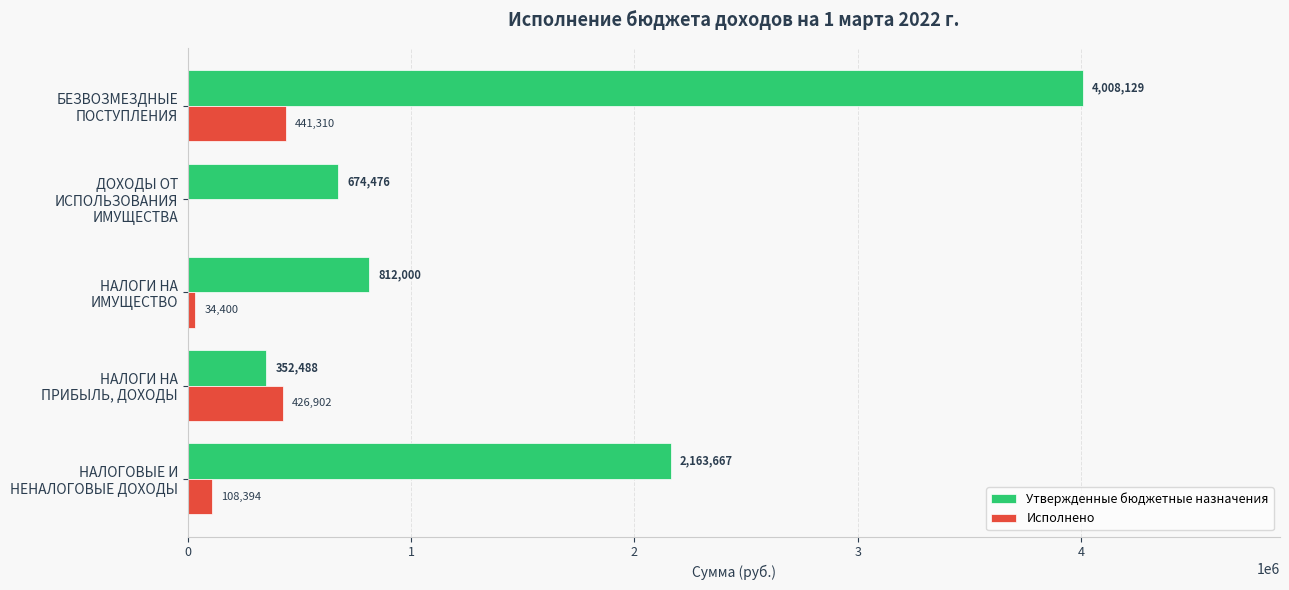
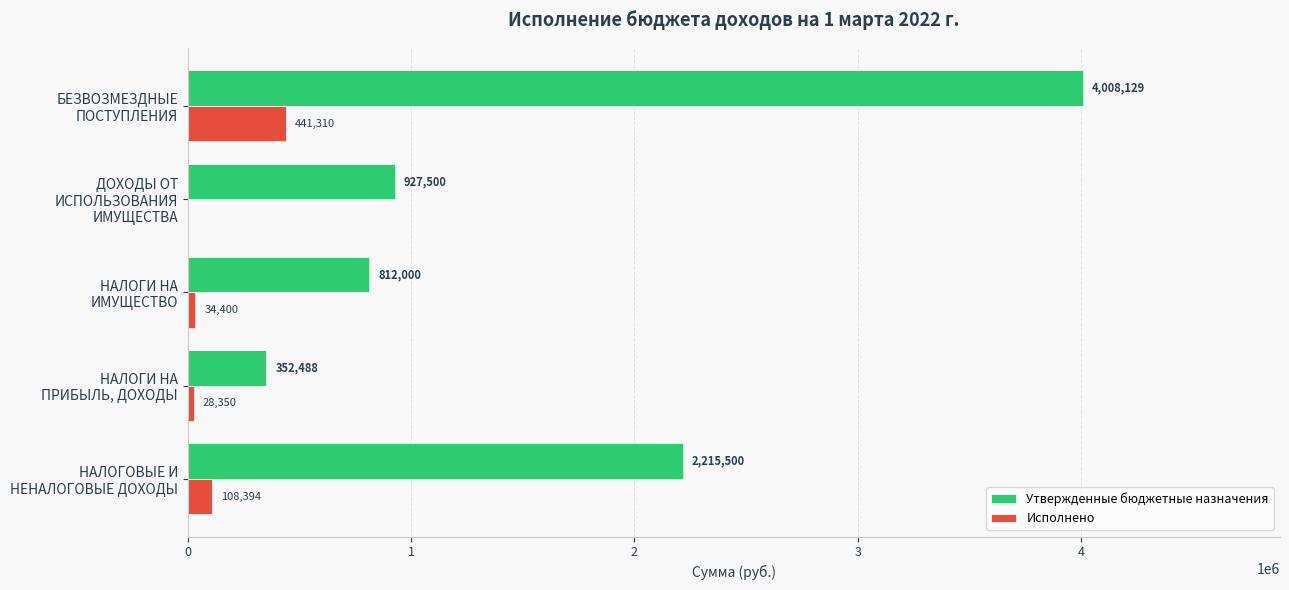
Утвержденные бюджетные назначения, ДОХОДЫ ОТ ИСПОЛЬЗОВАНИЯ ИМУЩЕСТВА: 674,476 -> 927,500
Исполнено, НАЛОГИ НА ПРИБЫЛЬ, ДОХОДЫ: 426,902 -> 28,350
Утвержденные бюджетные назначения, НАЛОГОВЫЕ И НЕНАЛОГОВЫЕ ДОХОДЫ: 2,163,667 -> 2,215,500
